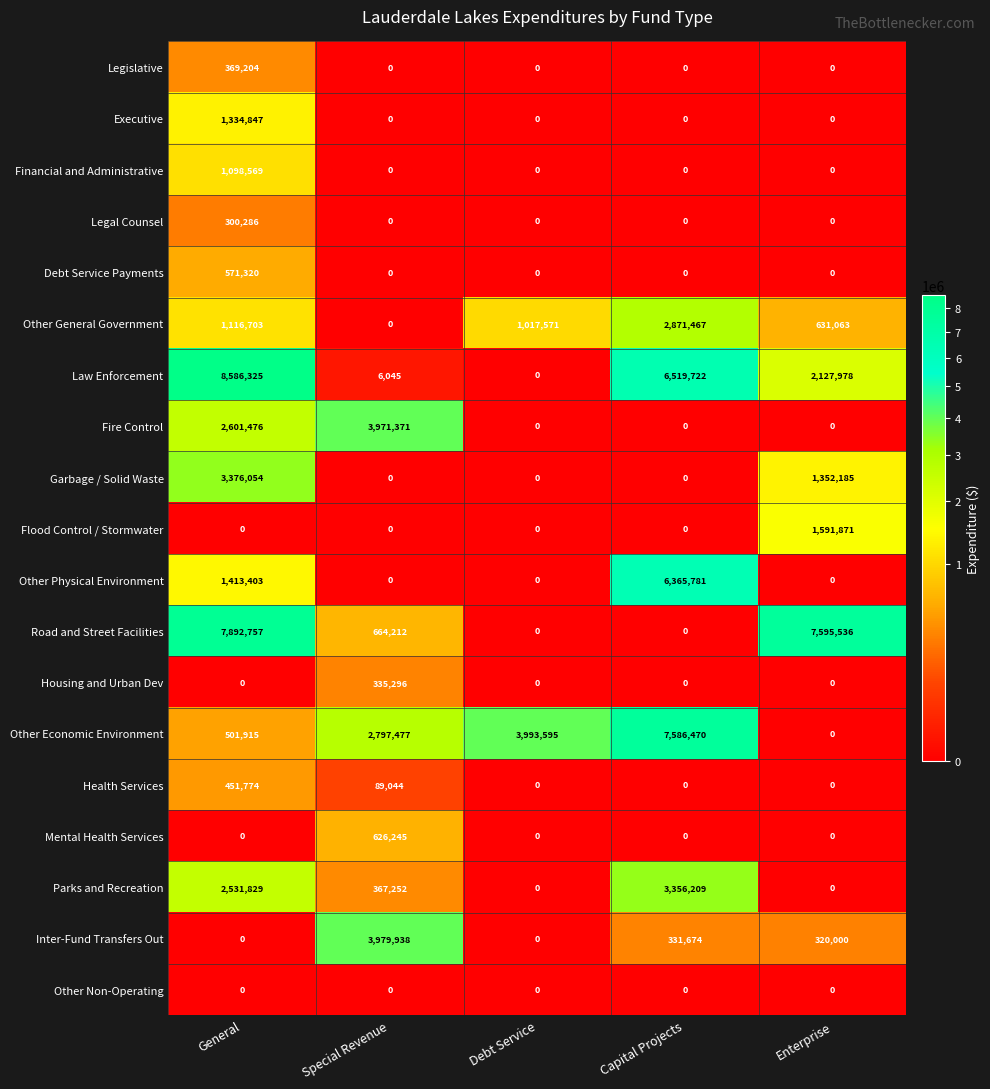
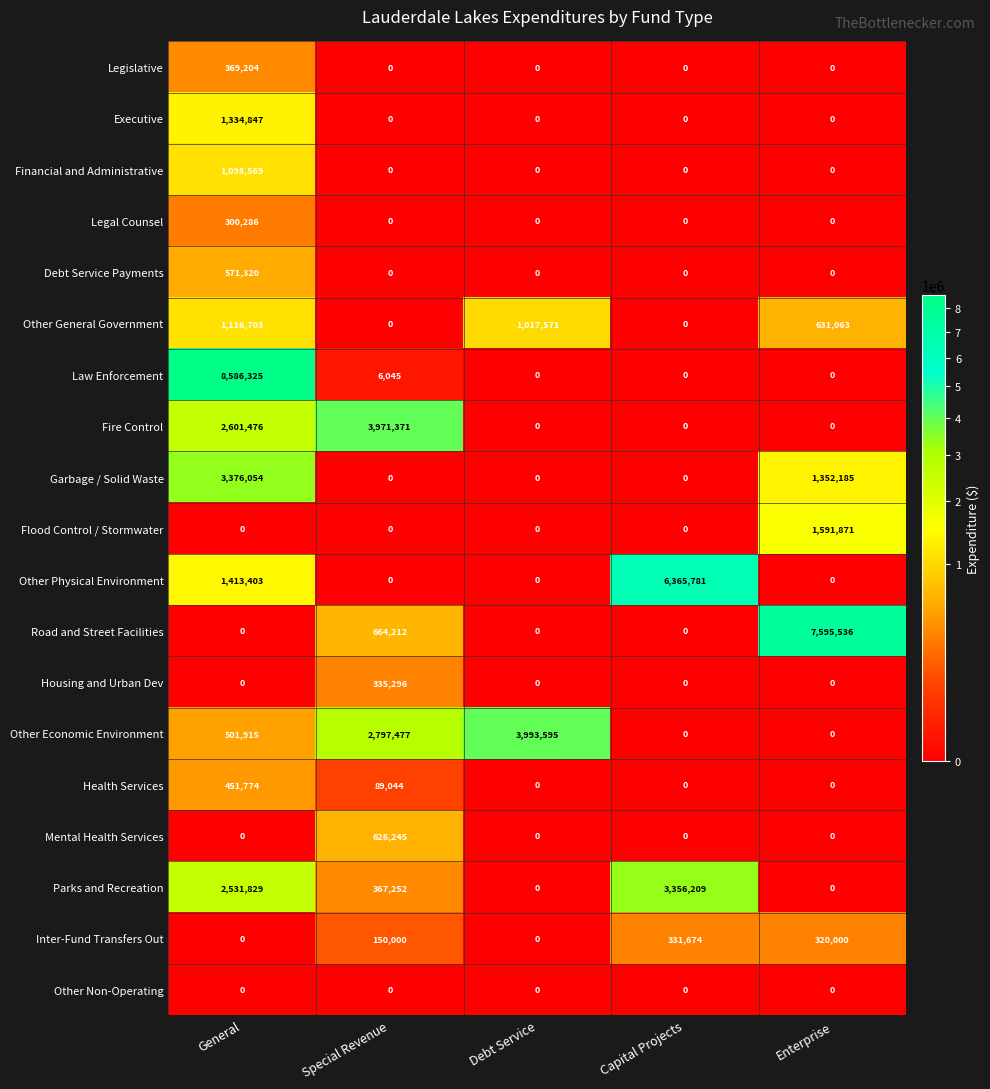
Other General Government, Capital Projects: 2,871,467 -> 0
Law Enforcement, Capital Projects: 6,519,722 -> 0
Law Enforcement, Enterprise: 2,127,978 -> 0
Road and Street Facilities, General: 7,892,757 -> 0
Other Economic Environment, Capital Projects: 7,586,470 -> 0
Inter-Fund Transfers Out, Special Revenue: 3,979,938 -> 150,000
